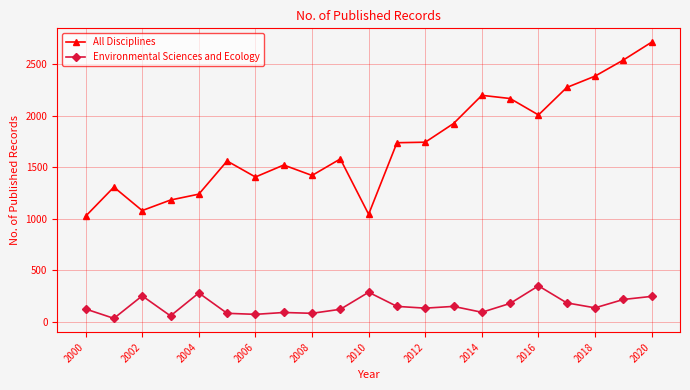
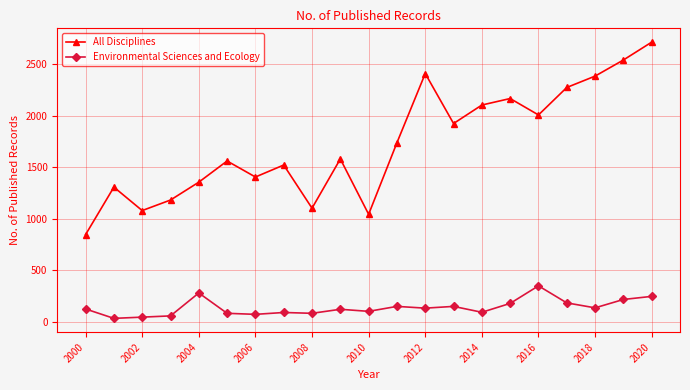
All Disciplines, 2000: 1030 -> 850
Environmental Sciences and Ecology, 2002: 250 -> 50
All Disciplines, 2004: 1240 -> 1360
All Disciplines, 2008: 1420 -> 1100
Environmental Sciences and Ecology, 2010: 290 -> 100
All Disciplines, 2012: 1740 -> 2410
All Disciplines, 2014: 2200 -> 2100
